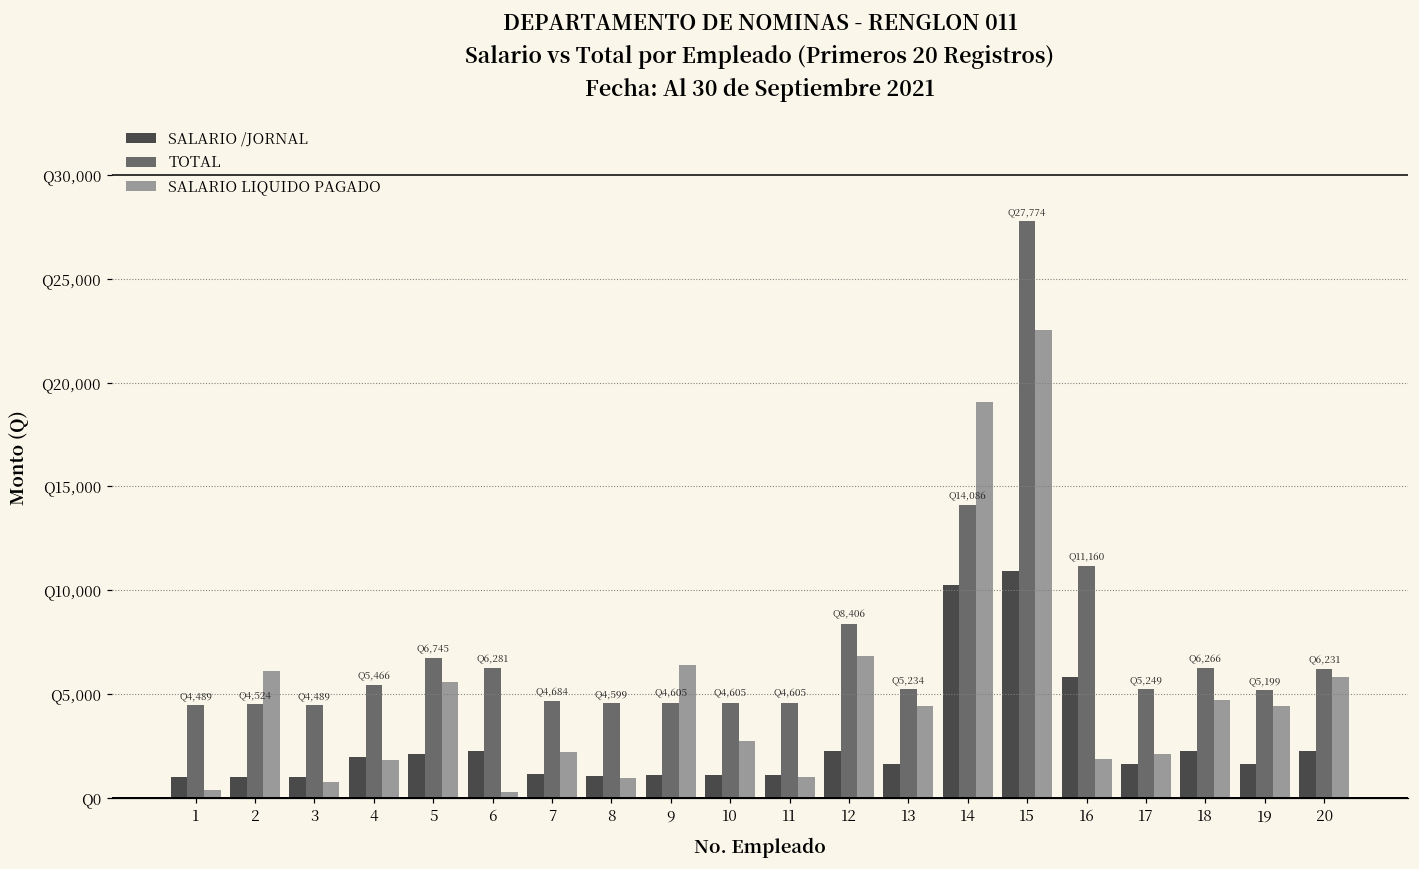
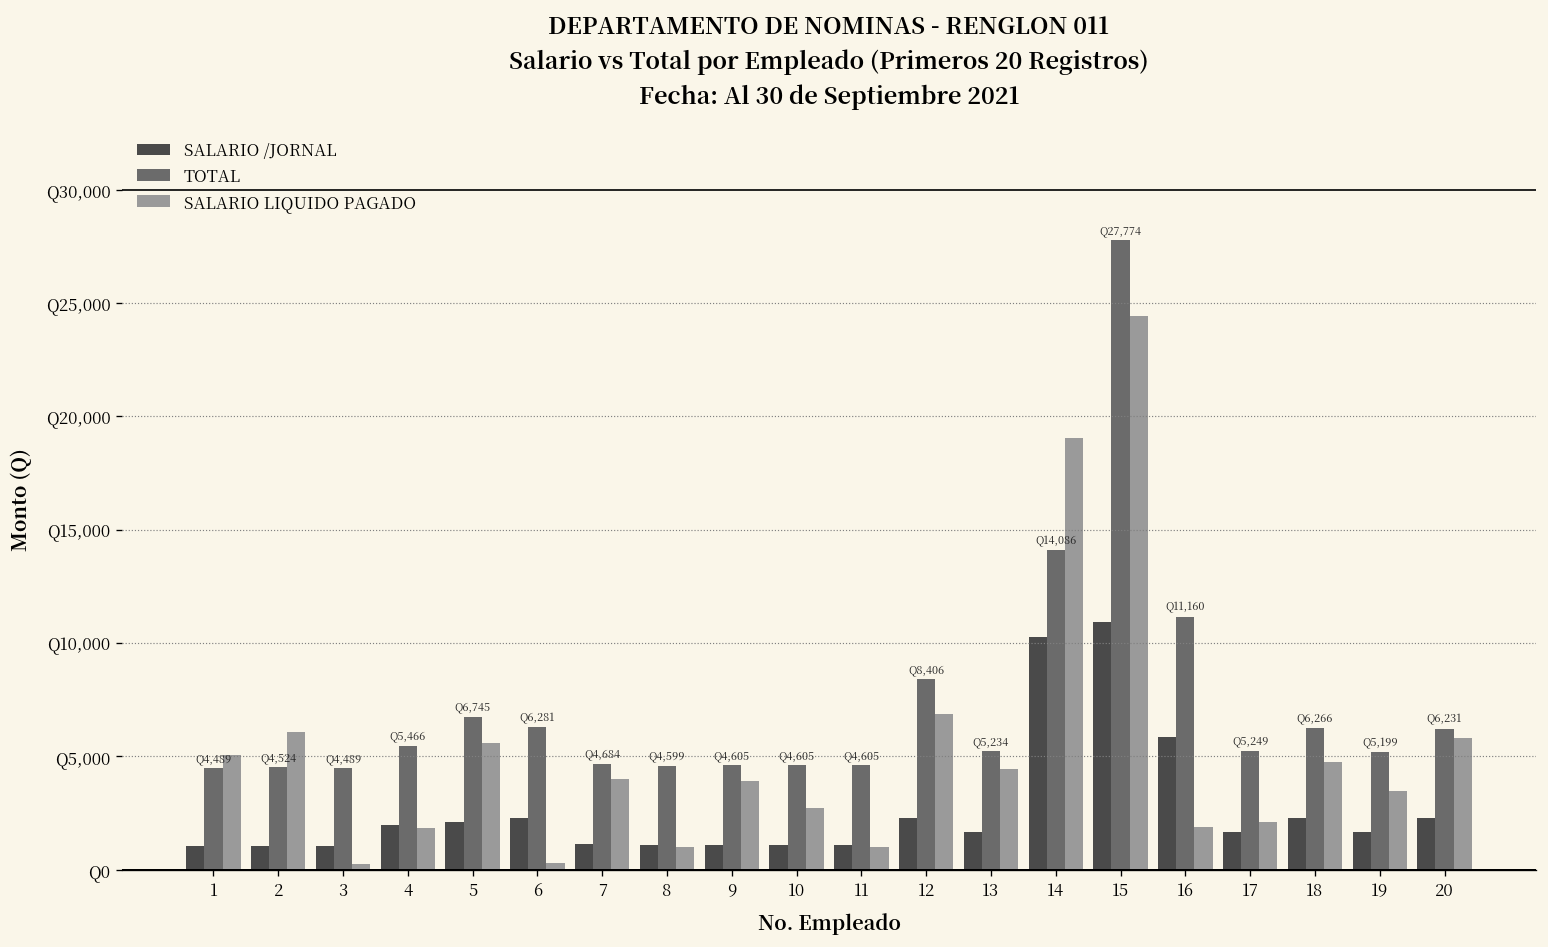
SALARIO LIQUIDO PAGADO, 1: Q400 -> Q5,000
SALARIO LIQUIDO PAGADO, 3: Q800 -> Q200
SALARIO LIQUIDO PAGADO, 7: Q2,200 -> Q4,000
SALARIO LIQUIDO PAGADO, 9: Q6,400 -> Q3,900
SALARIO LIQUIDO PAGADO, 15: Q22,500 -> Q24,400
SALARIO LIQUIDO PAGADO, 19: Q4,400 -> Q3,500
